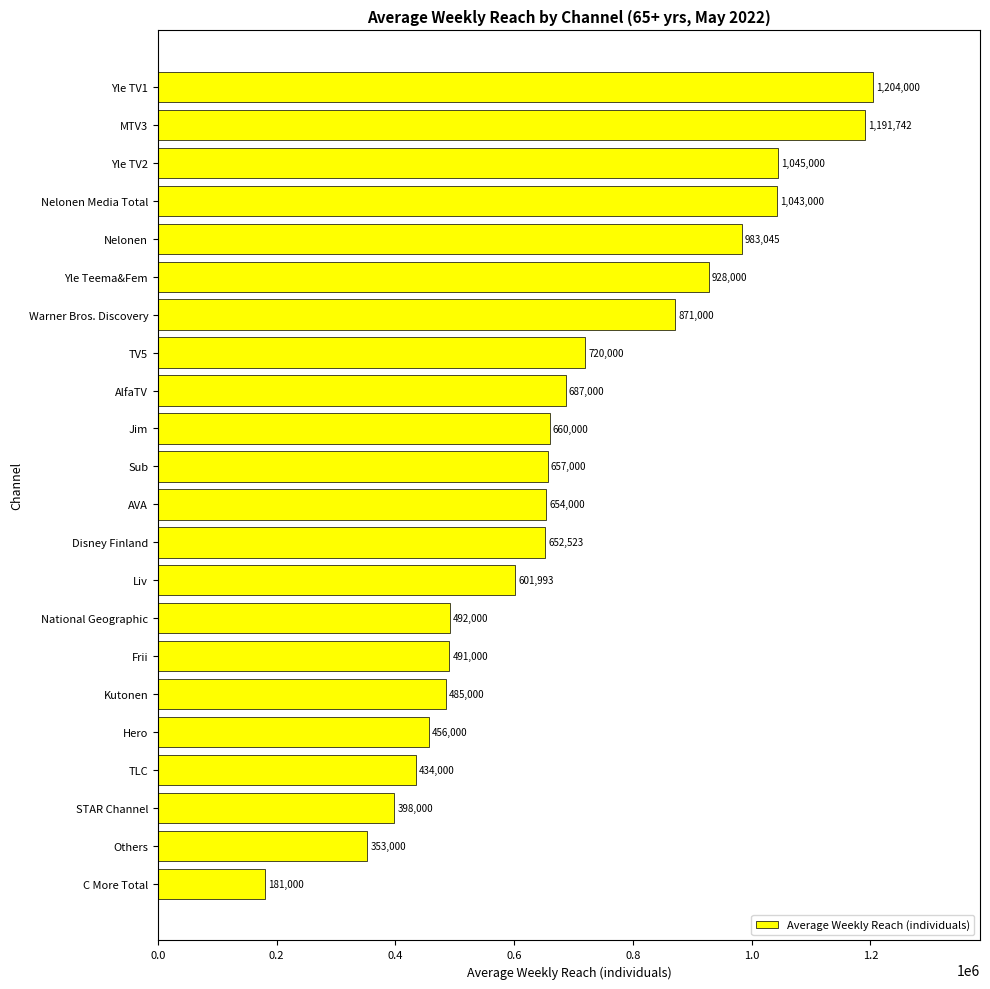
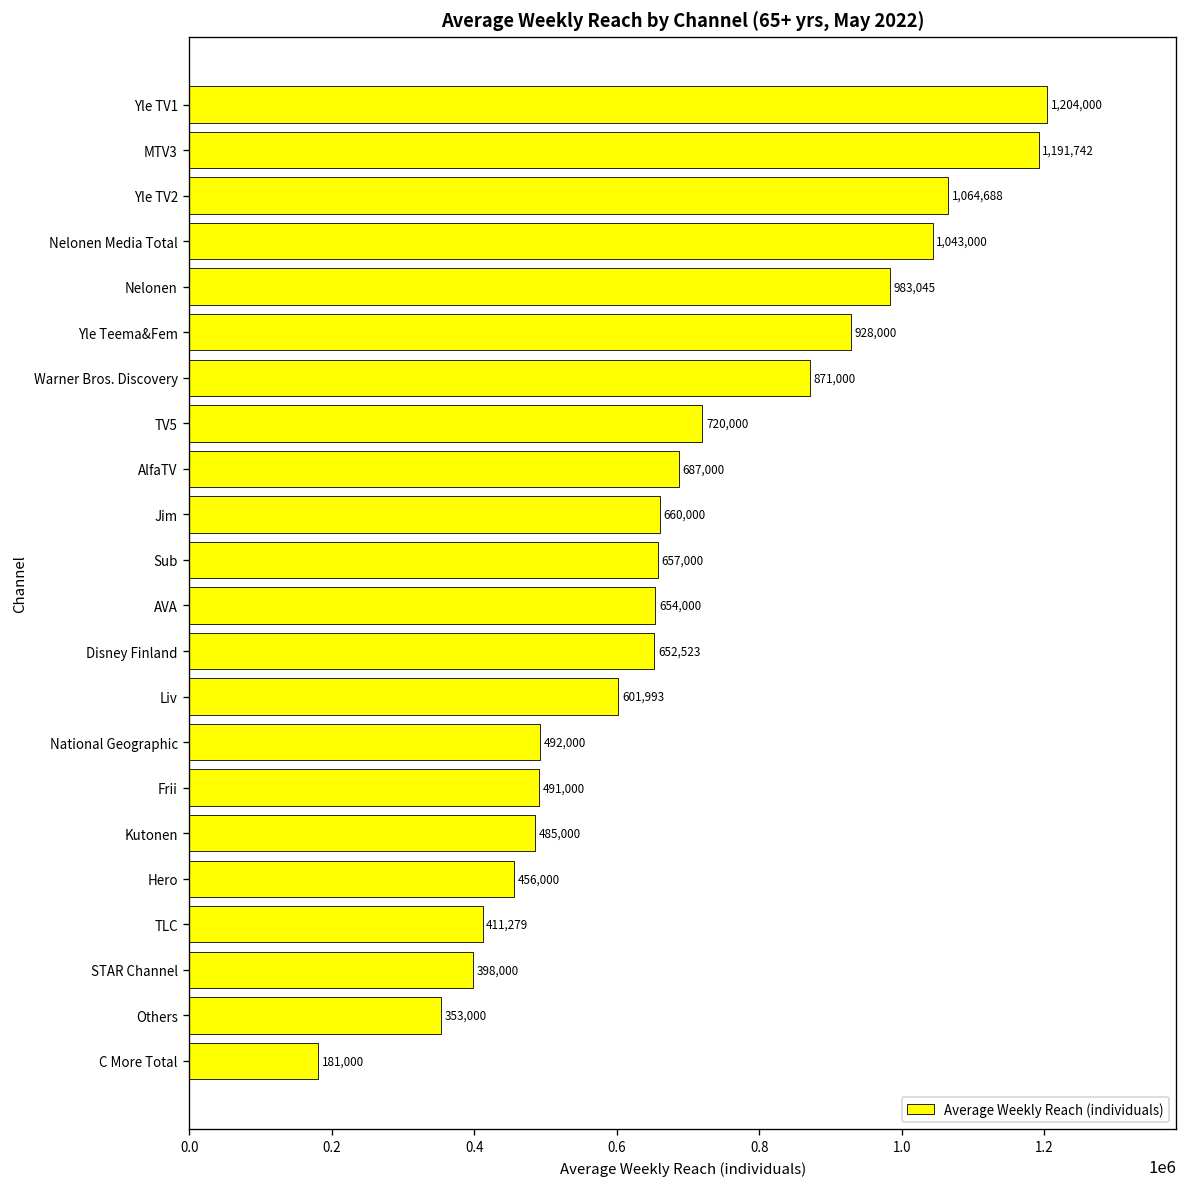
Yle TV2: 1,045,000 -> 1,064,688
TLC: 434,000 -> 411,279
